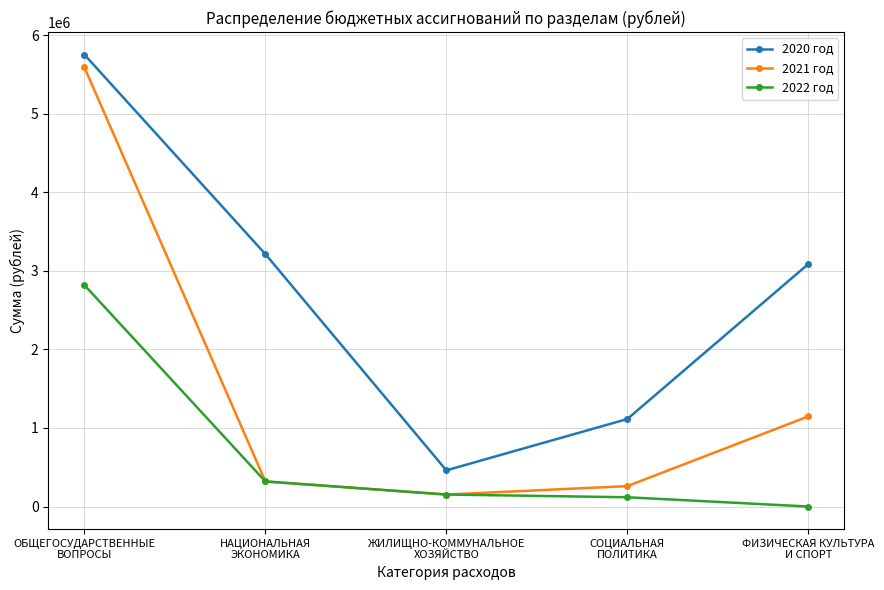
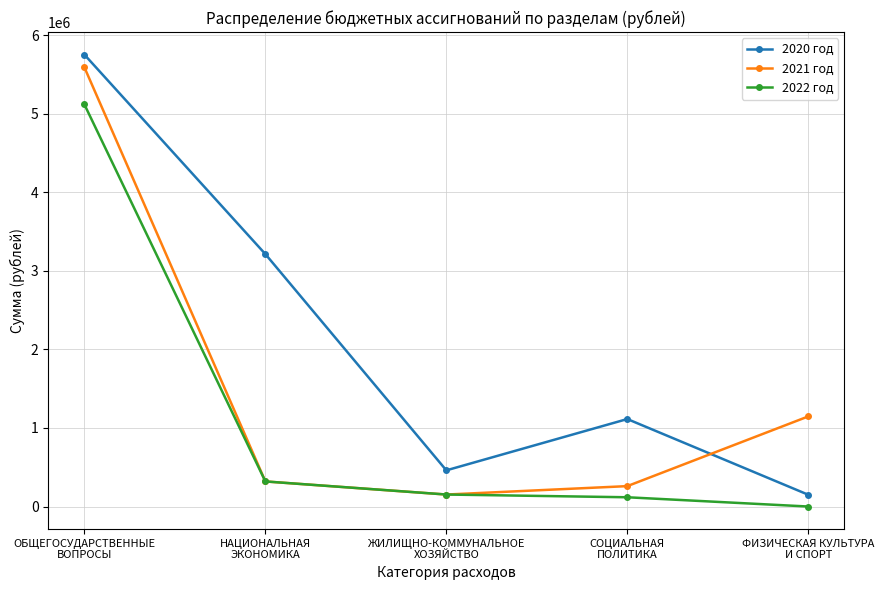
2022 год, ОБЩЕГОСУДАРСТВЕННЫЕ ВОПРОСЫ: 2800000 -> 5100000
2020 год, ФИЗИЧЕСКАЯ КУЛЬТУРА И СПОРТ: 3100000 -> 200000
